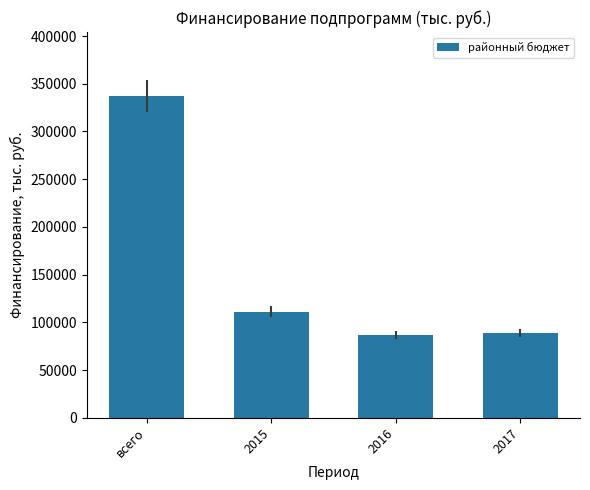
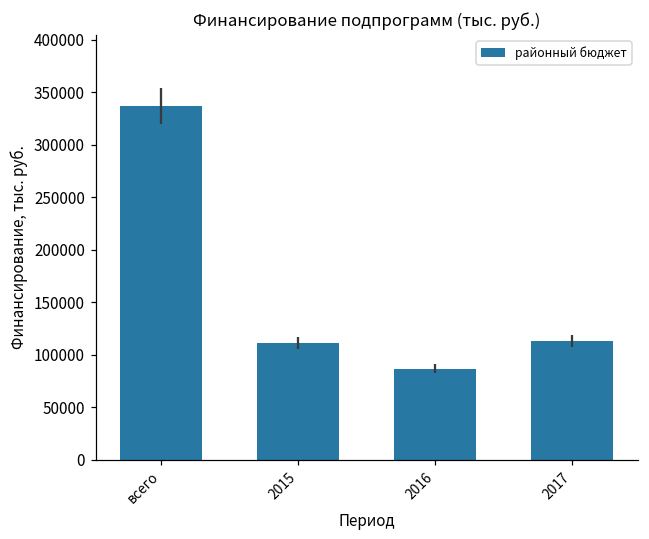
2017: 90000 -> 110000
